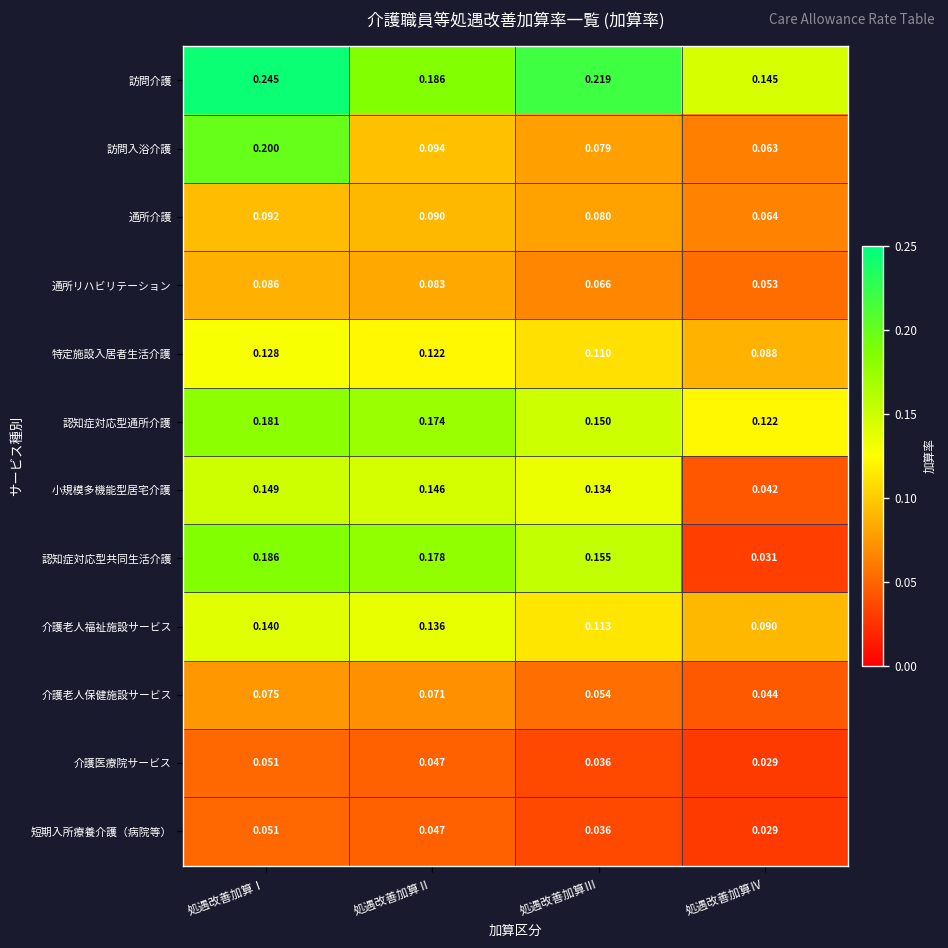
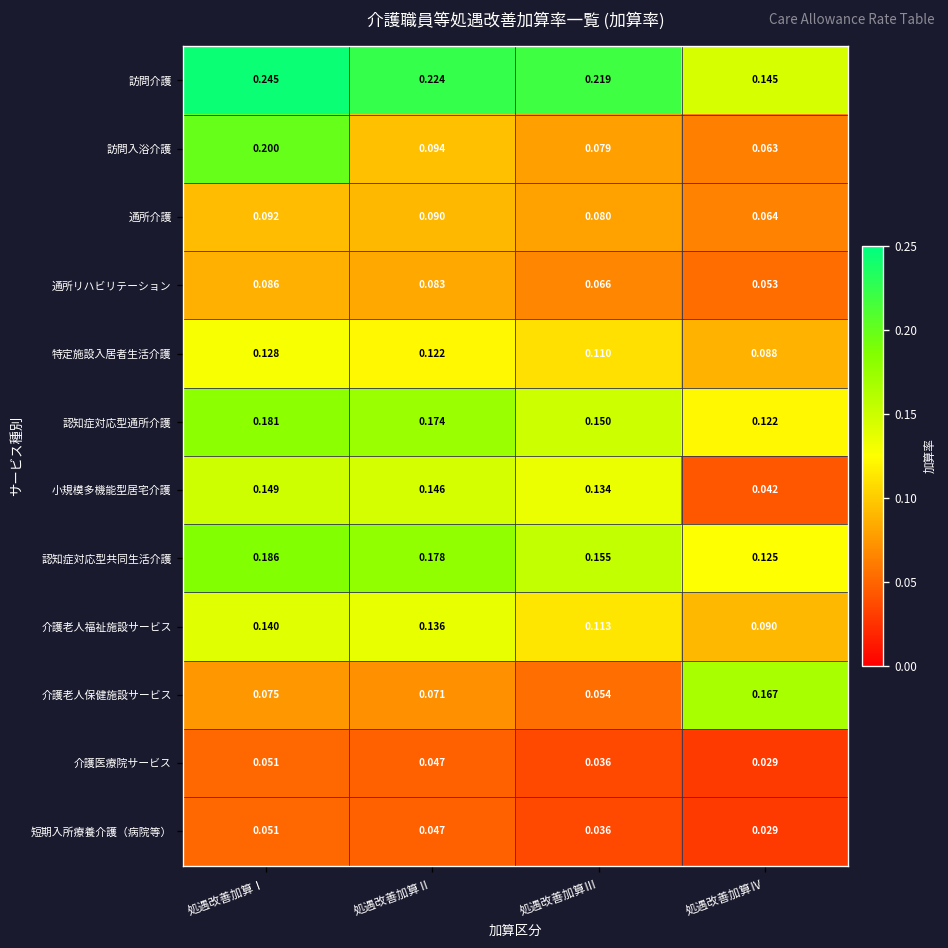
訪問介護, 処遇改善加算Ⅱ: 0.186 -> 0.224
認知症対応型共同生活介護, 処遇改善加算Ⅳ: 0.031 -> 0.125
介護老人保健施設サービス, 処遇改善加算Ⅳ: 0.044 -> 0.167
